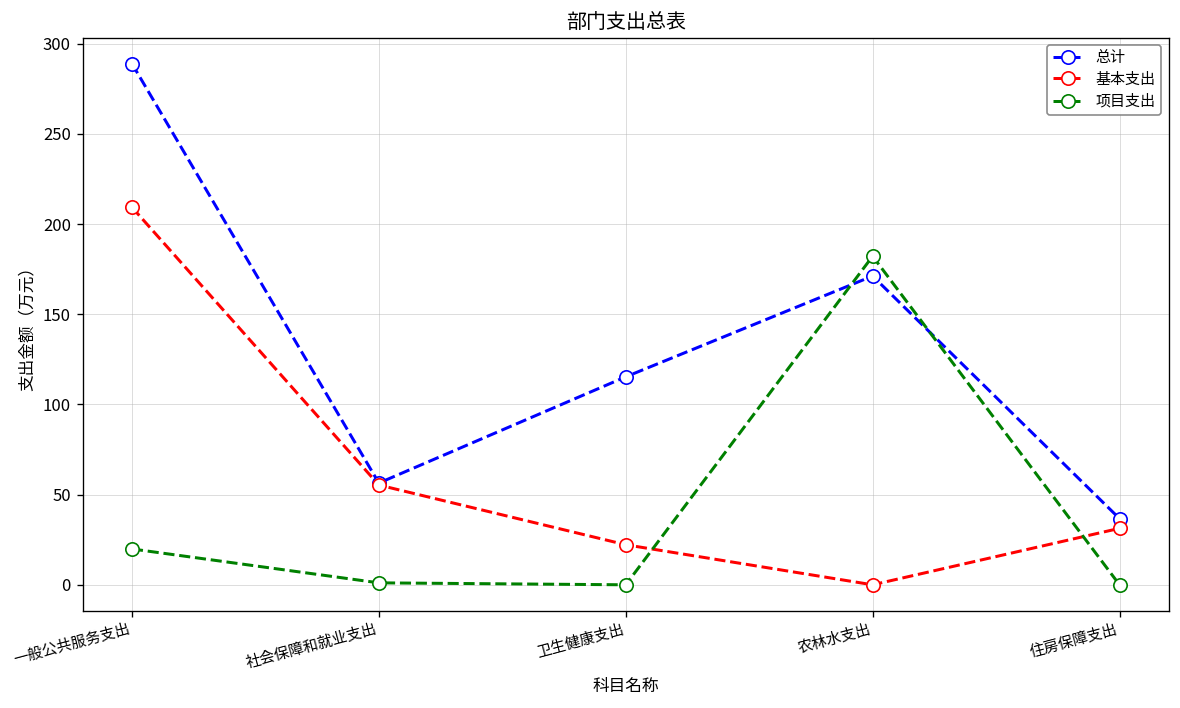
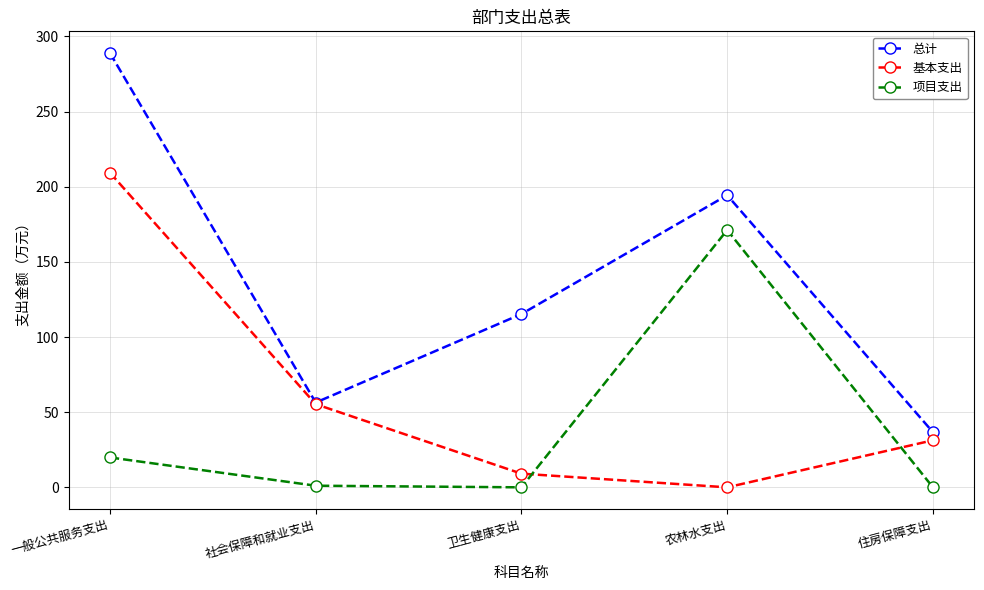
基本支出, 卫生健康支出: 22 -> 9
总计, 农林水支出: 171 -> 194
项目支出, 农林水支出: 182 -> 171
